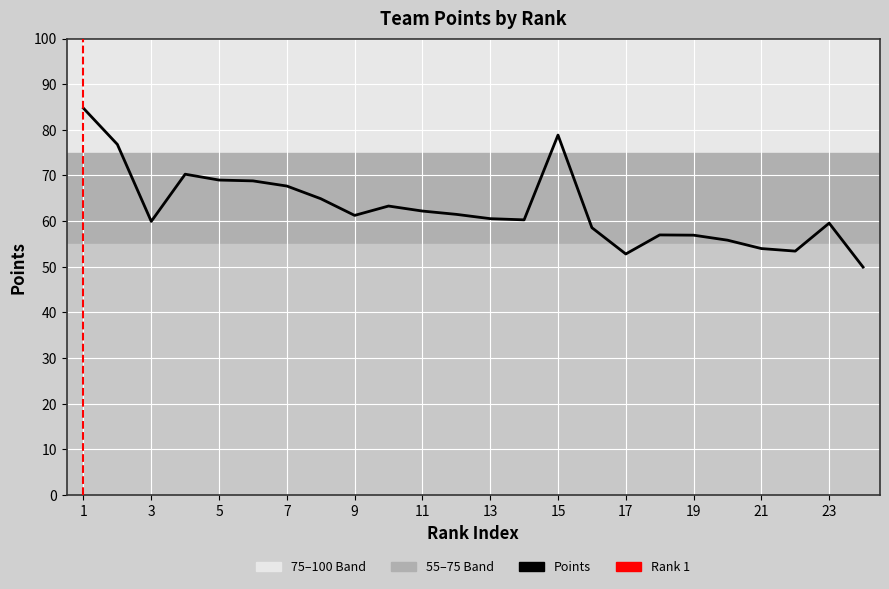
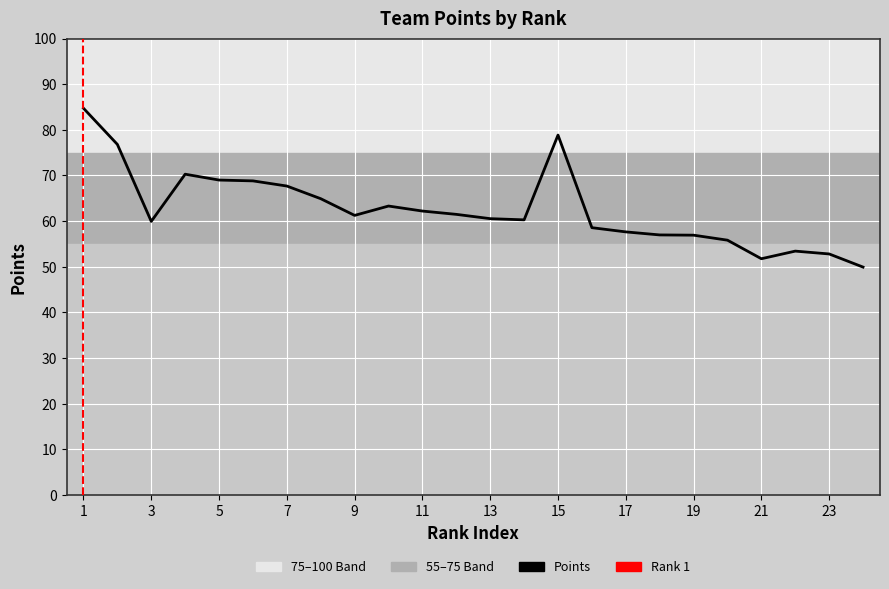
17: 53 -> 58
21: 54 -> 52
23: 60 -> 53
